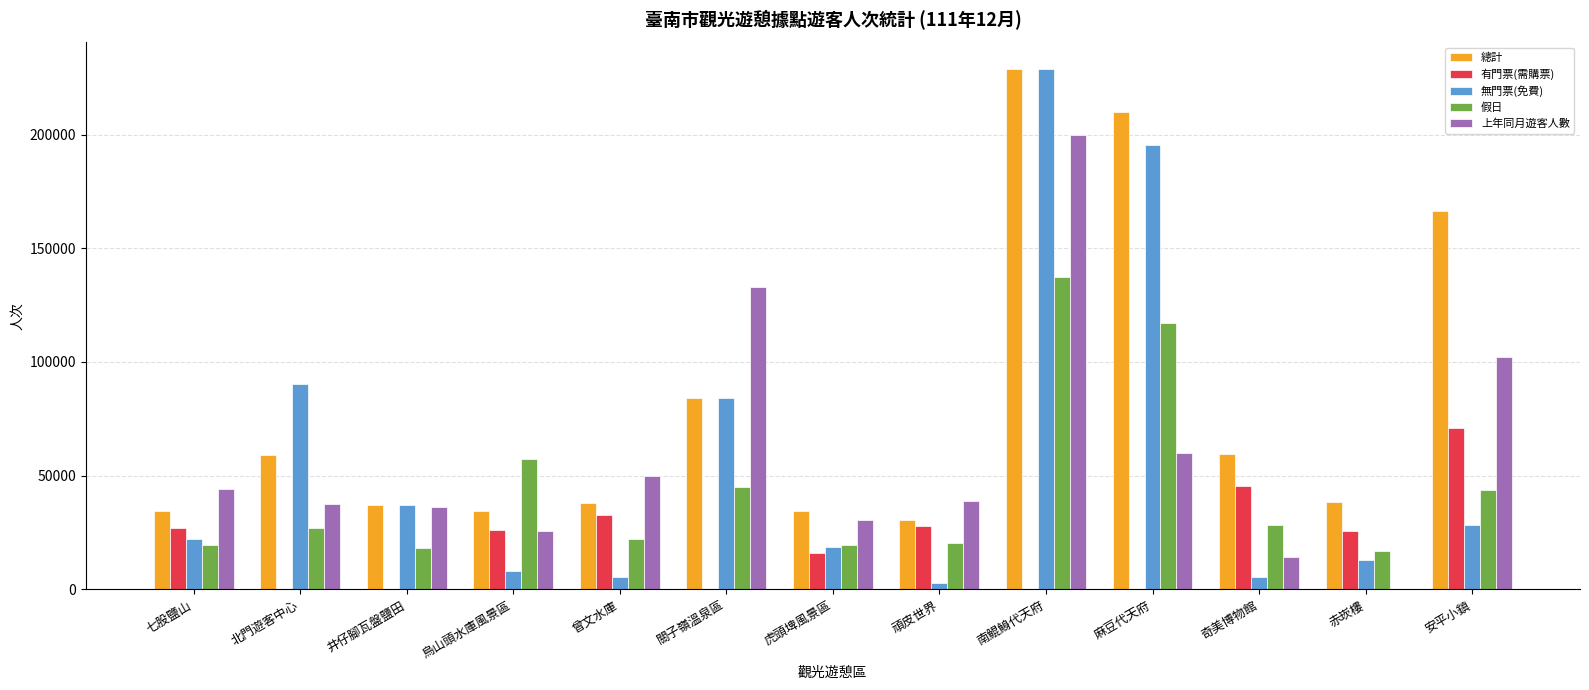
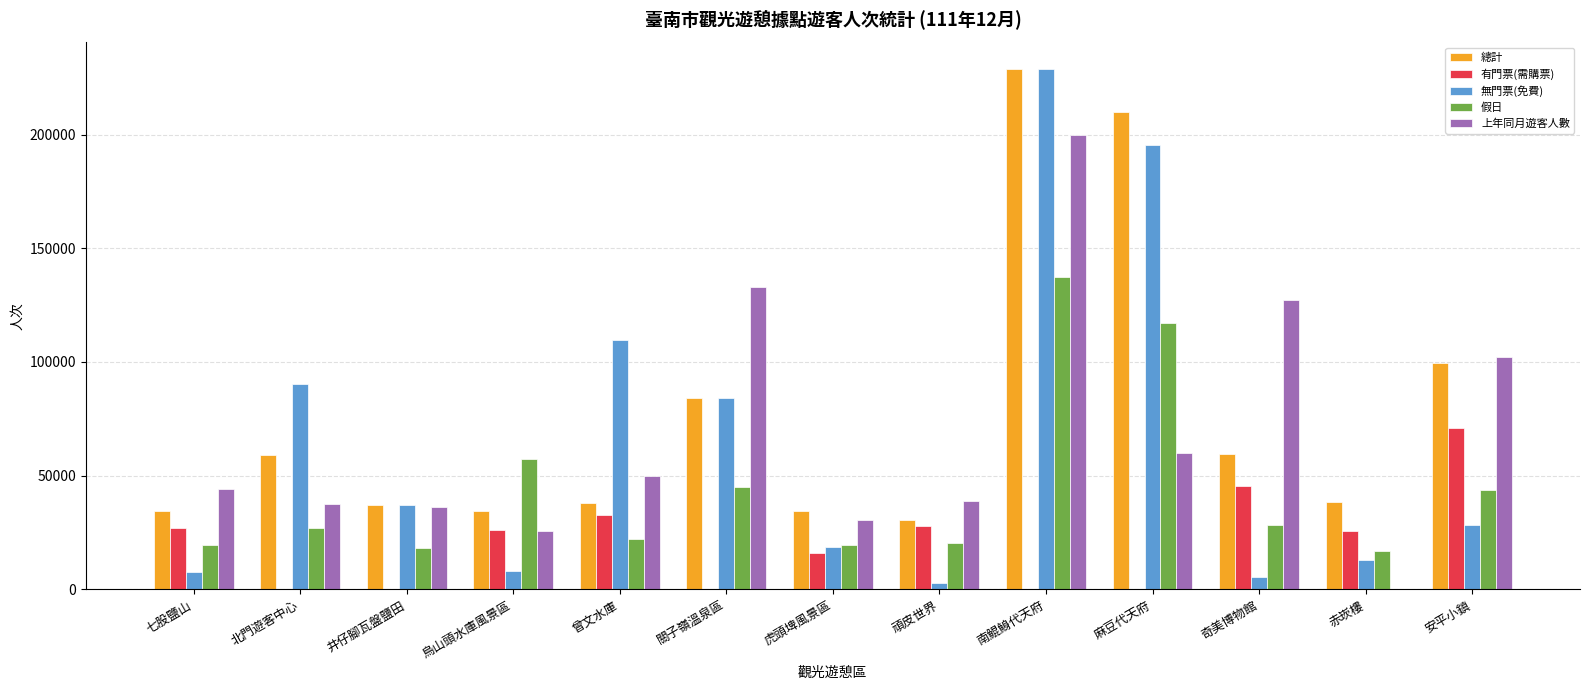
無門票(免費), 七股鹽山: 22000 -> 8000
無門票(免費), 曾文水庫: 5000 -> 110000
上年同月遊客人數, 奇美博物館: 14000 -> 127000
總計, 安平小鎮: 167000 -> 99000
